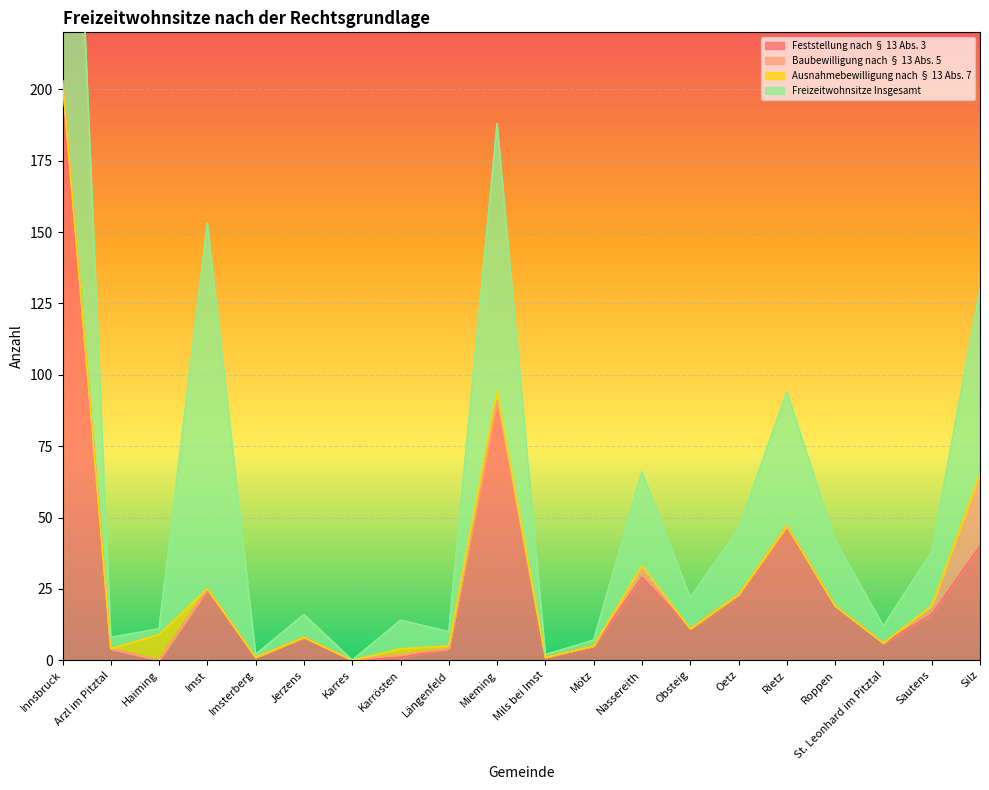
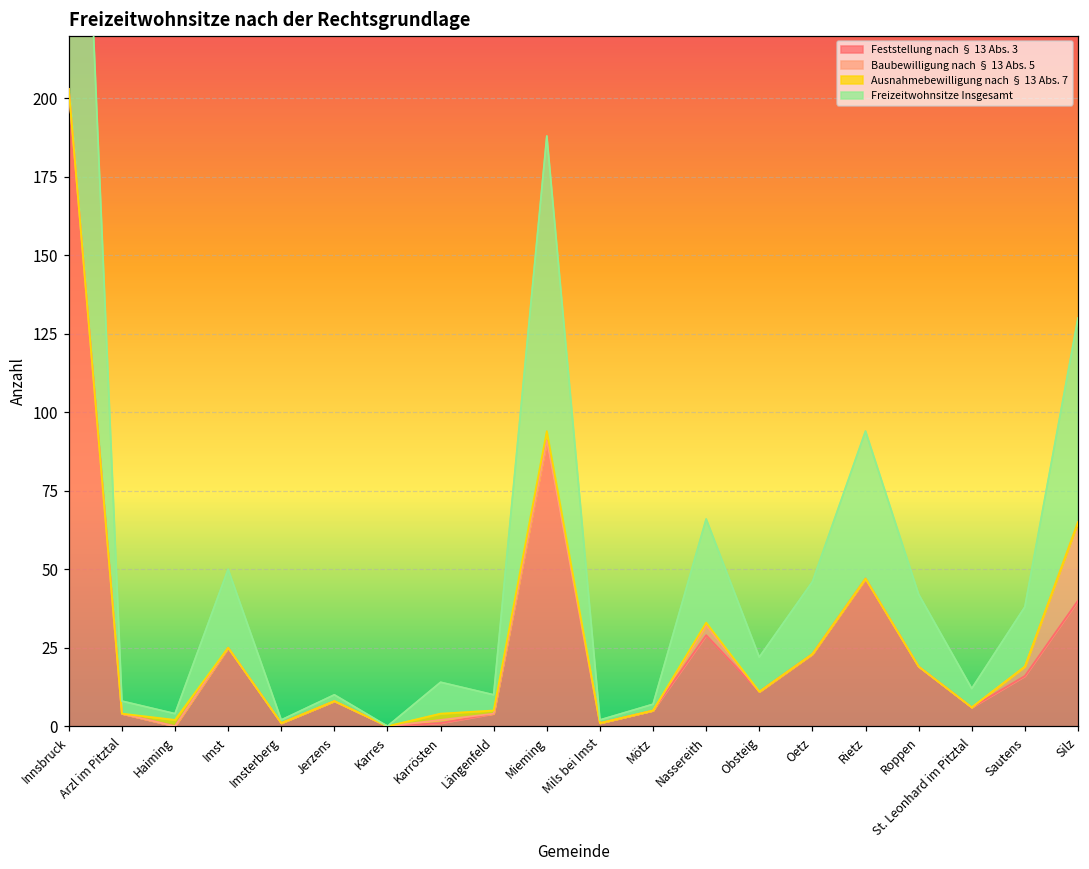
Ausnahmebewilligung nach § 13 Abs. 7, Haiming: 9 -> 2
Freizeitwohnsitze Insgesamt, Imst: 128 -> 25
Freizeitwohnsitze Insgesamt, Jerzens: 8 -> 2
